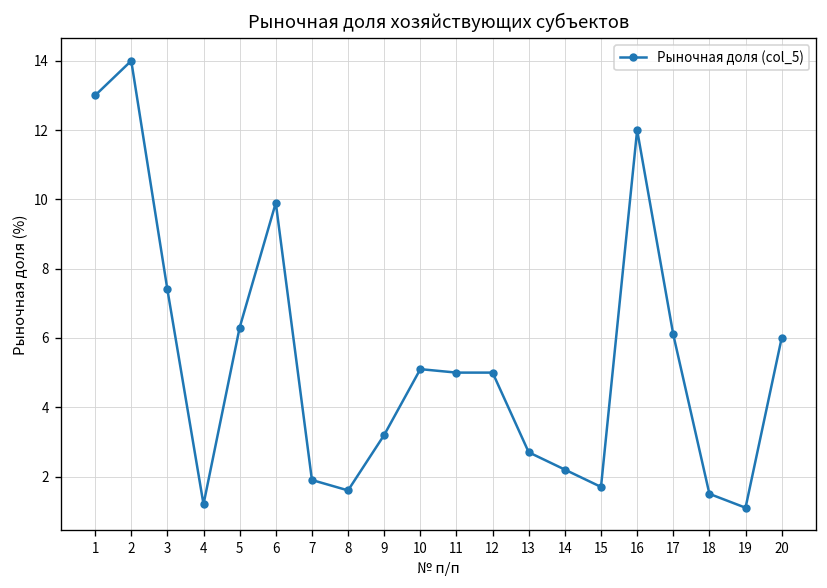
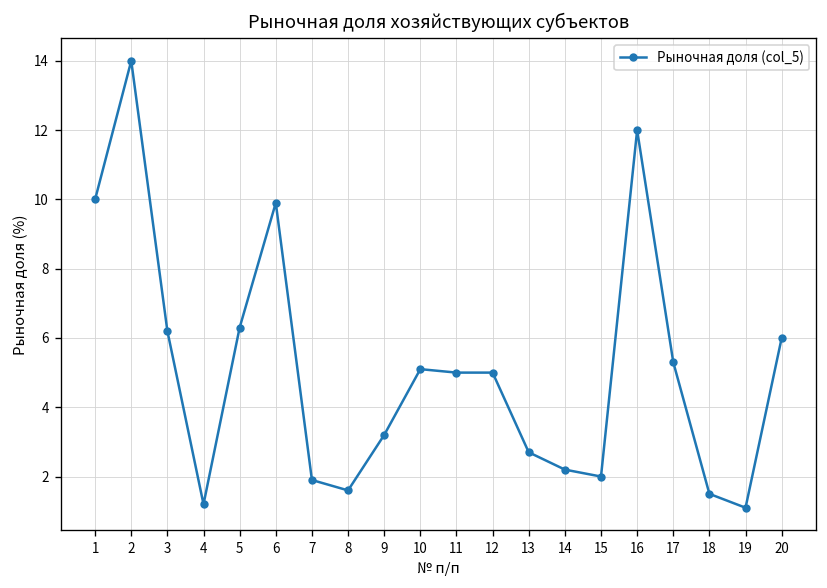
1: 13 -> 10
3: 7.4 -> 6.2
15: 1.7 -> 2.0
17: 6.1 -> 5.3
